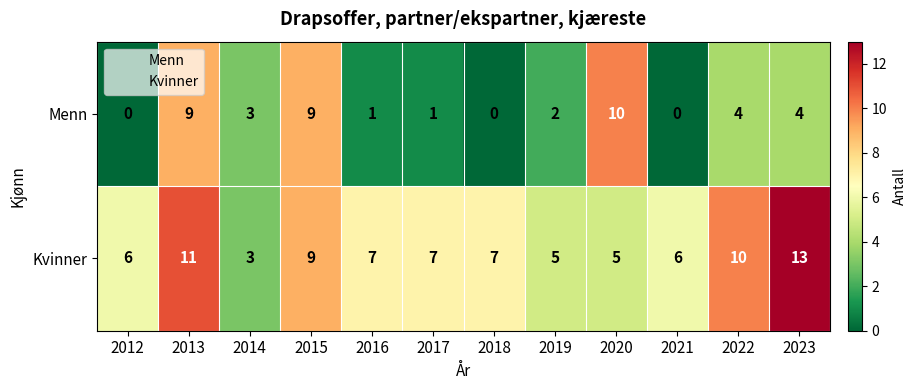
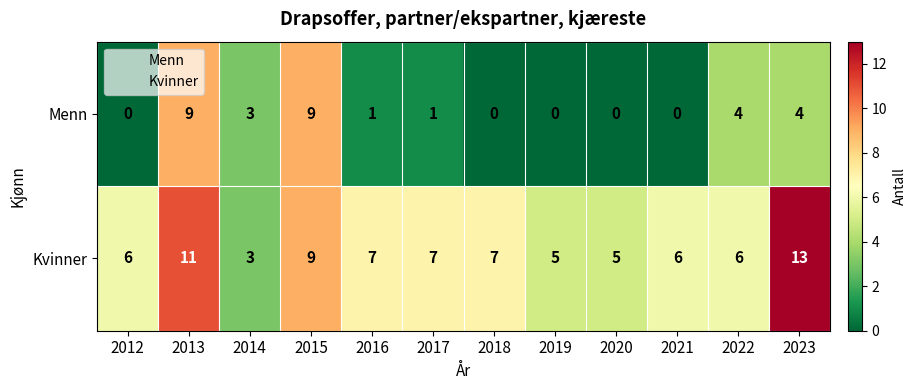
Menn, 2019: 2 -> 0
Menn, 2020: 10 -> 0
Kvinner, 2022: 10 -> 6
